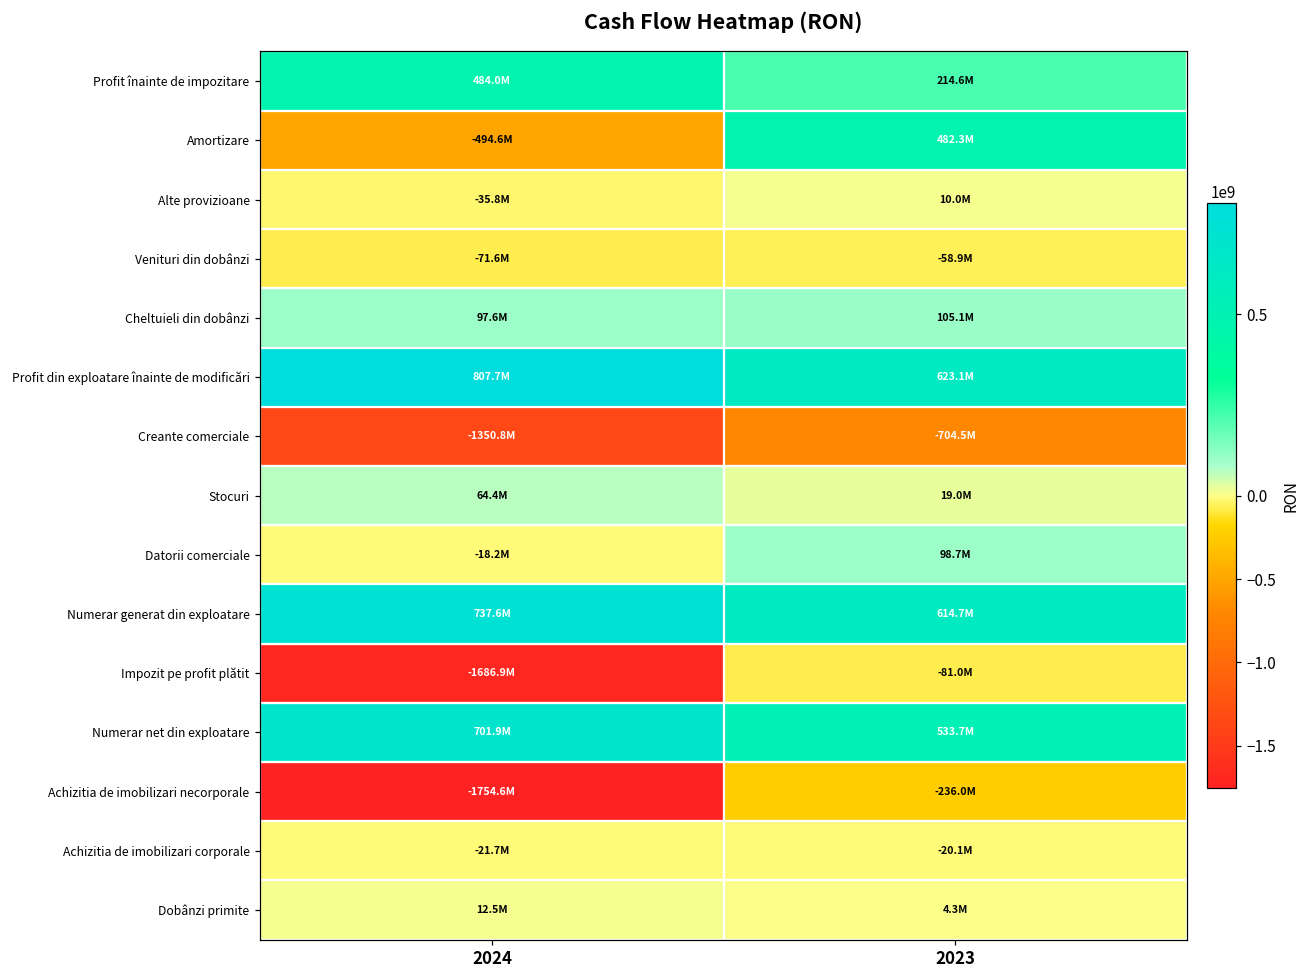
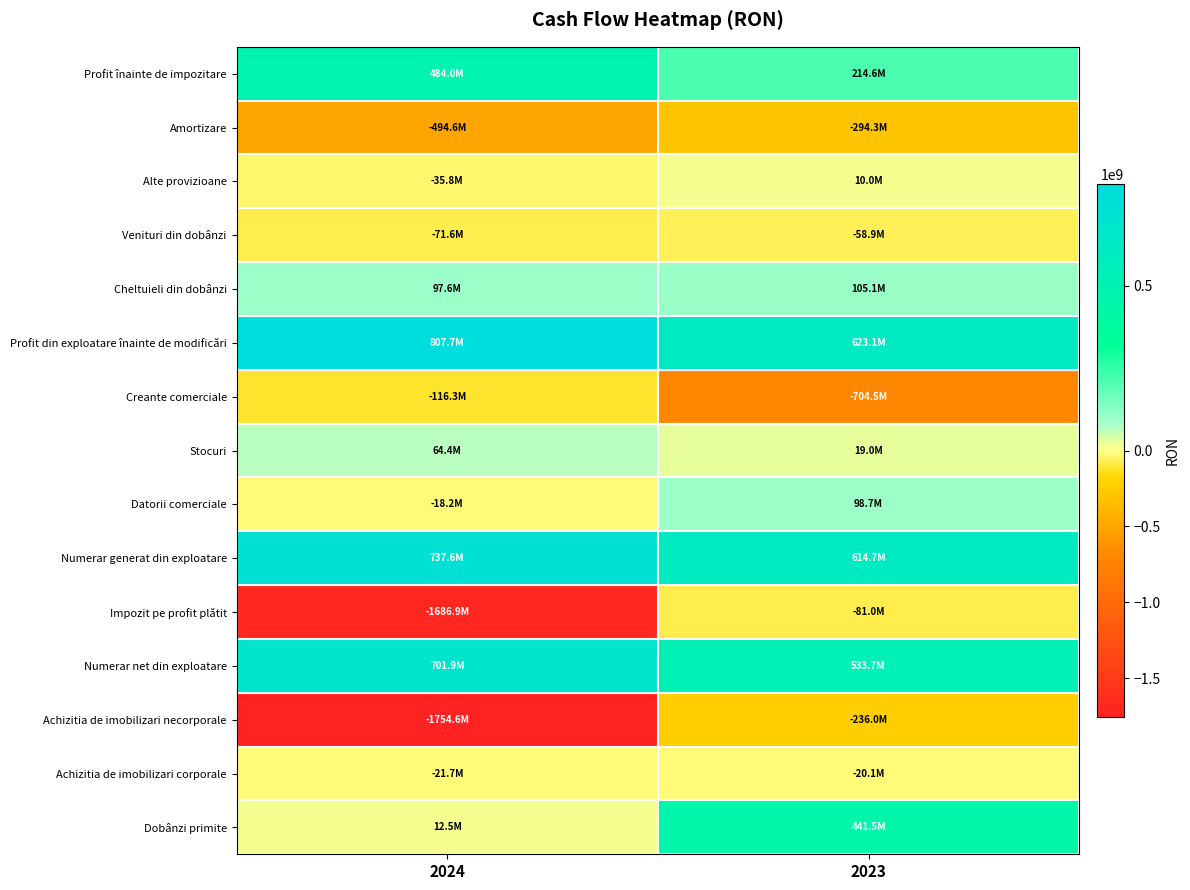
Amortizare, 2023: 482.3M -> -294.3M
Creante comerciale, 2024: -1350.8M -> -116.3M
Dobânzi primite, 2023: 4.3M -> 441.5M
